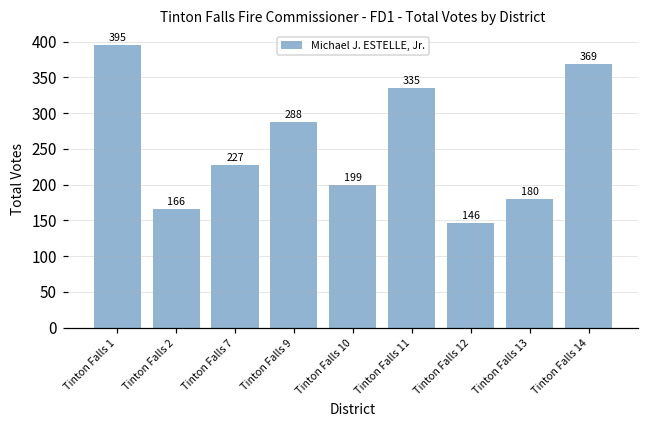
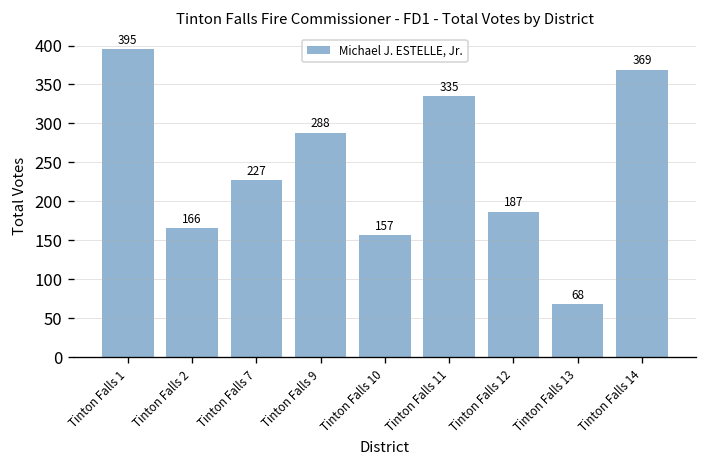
Tinton Falls 10: 199 -> 157
Tinton Falls 12: 146 -> 187
Tinton Falls 13: 180 -> 68
